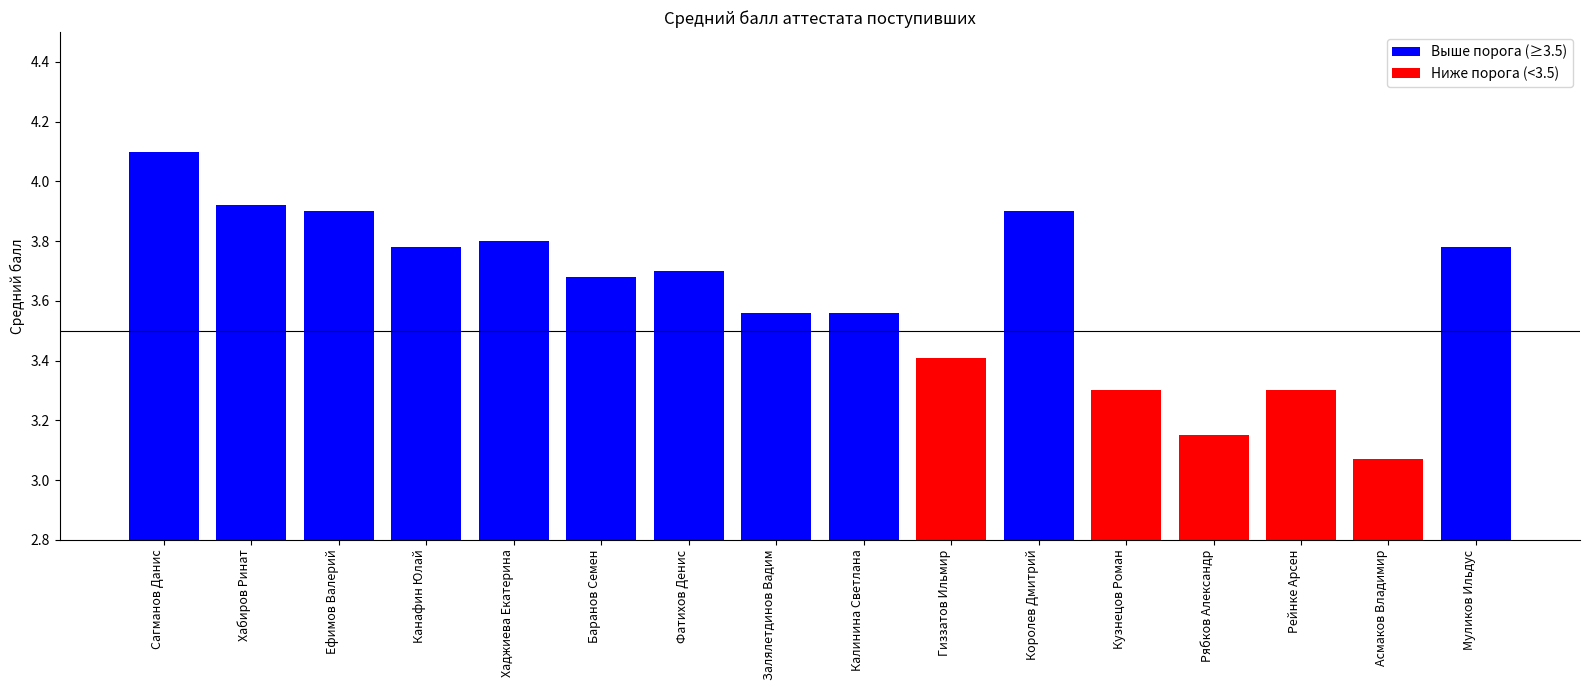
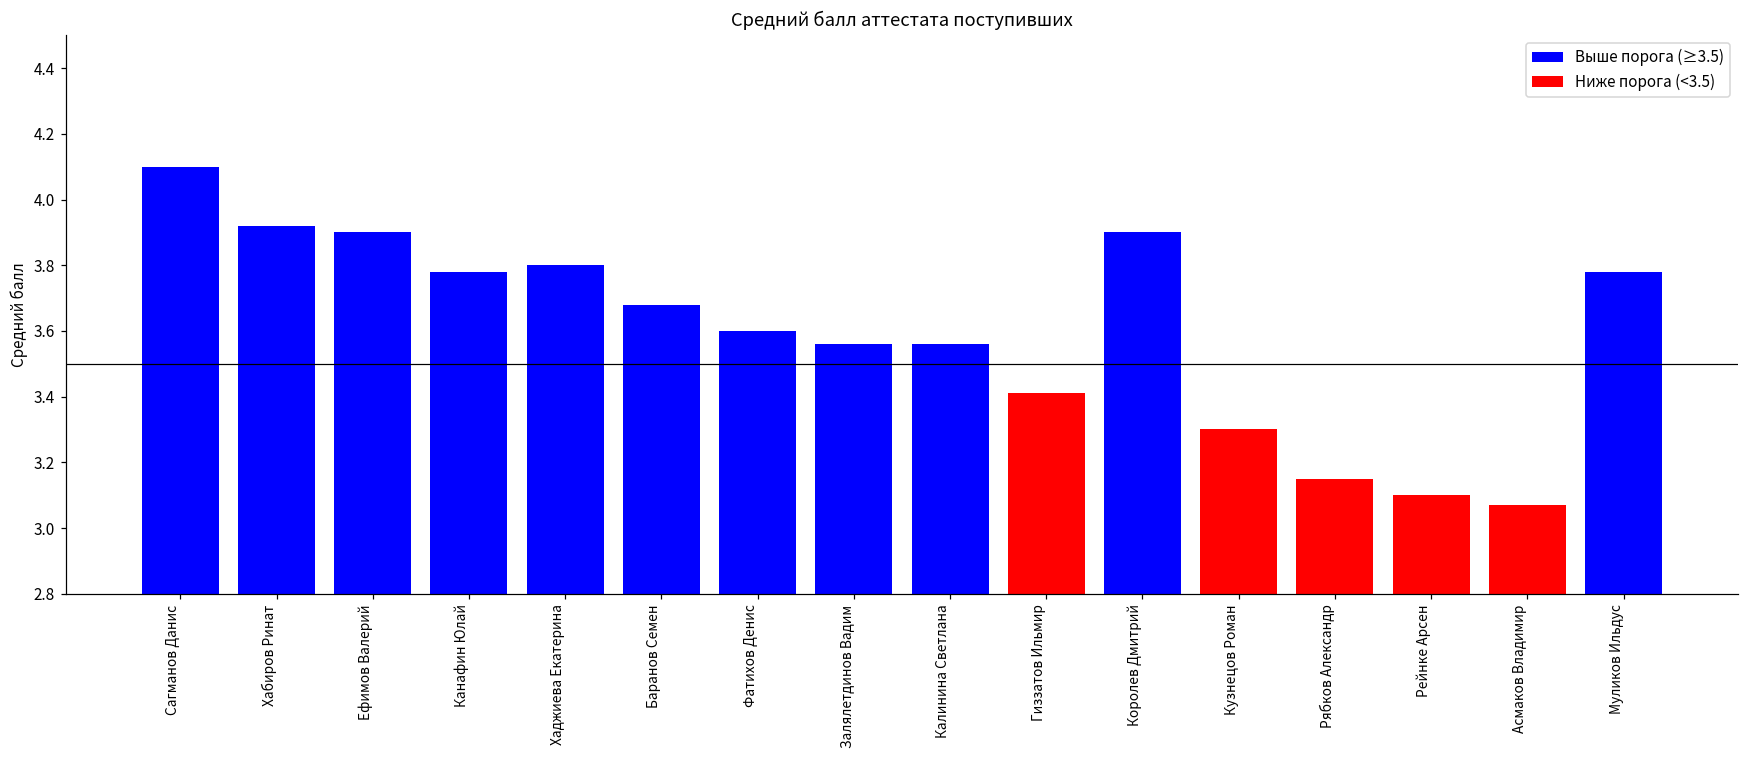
Фатихов Денис: 3.7 -> 3.6
Рейнке Арсен: 3.3 -> 3.1
